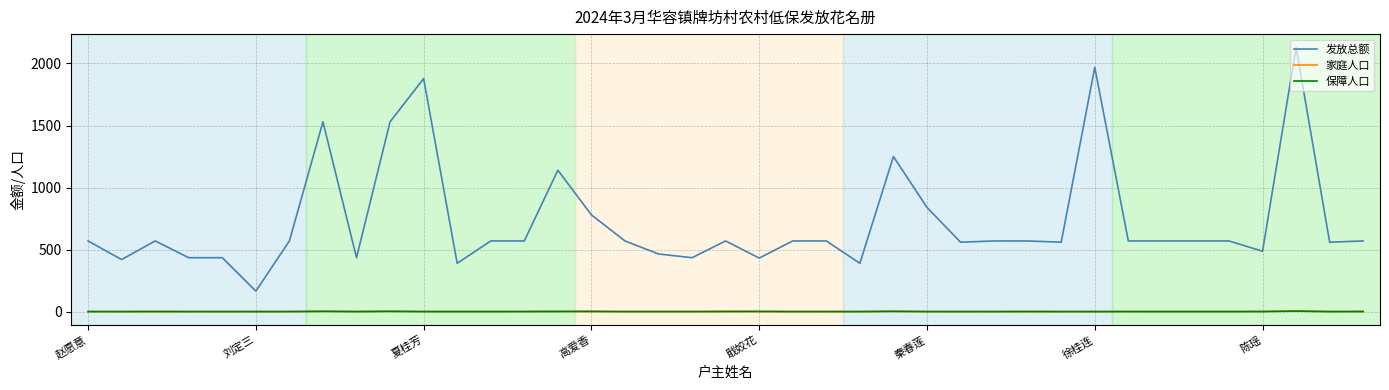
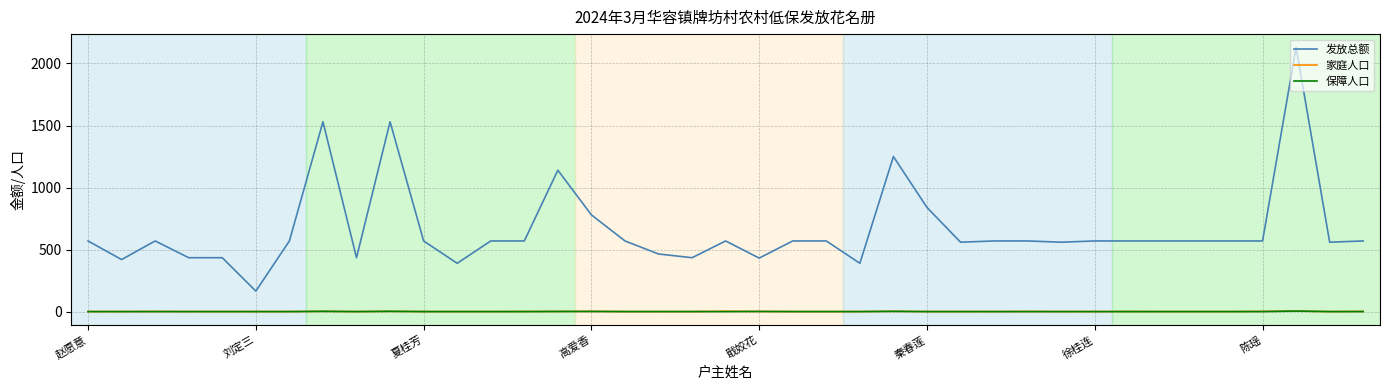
发放总额, 夏桂芳: 1880 -> 570
发放总额, 徐桂连: 1970 -> 570
发放总额, 陈瑶: 490 -> 570
